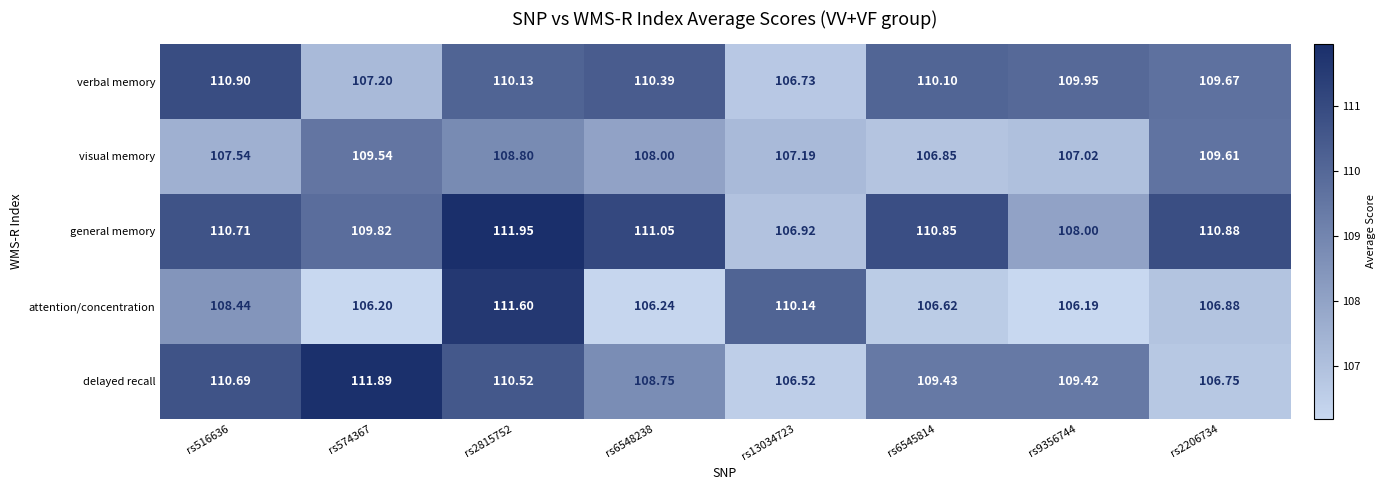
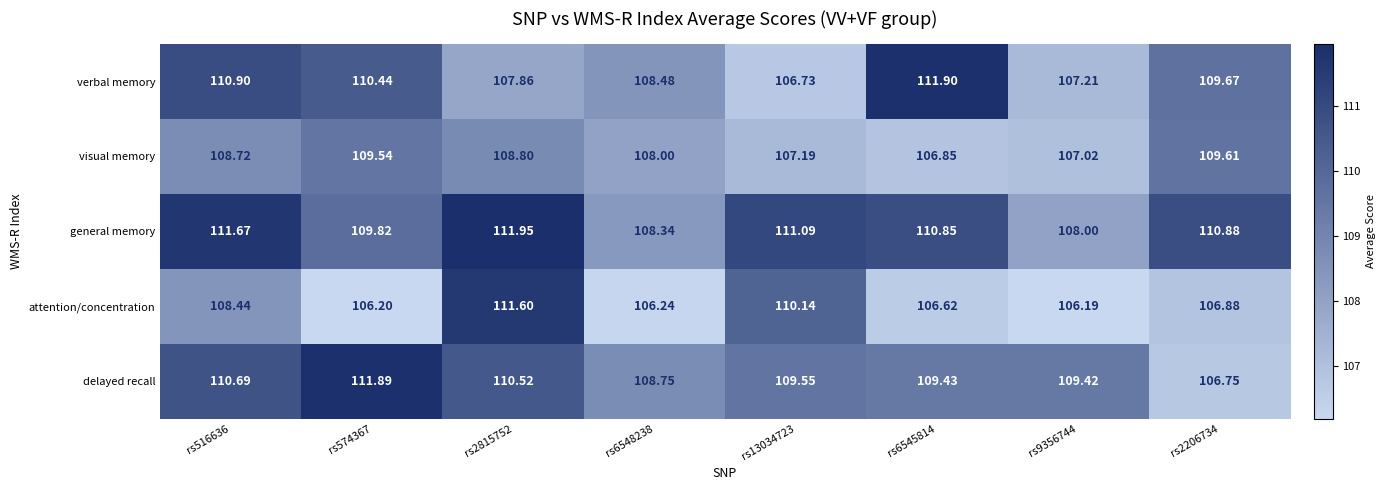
verbal memory, rs574367: 107.20 -> 110.44
verbal memory, rs2815752: 110.13 -> 107.86
verbal memory, rs6548238: 110.39 -> 108.48
verbal memory, rs6545814: 110.10 -> 111.90
verbal memory, rs9356744: 109.95 -> 107.21
visual memory, rs516636: 107.54 -> 108.72
general memory, rs516636: 110.71 -> 111.67
general memory, rs6548238: 111.05 -> 108.34
general memory, rs13034723: 106.92 -> 111.09
delayed recall, rs13034723: 106.52 -> 109.55
